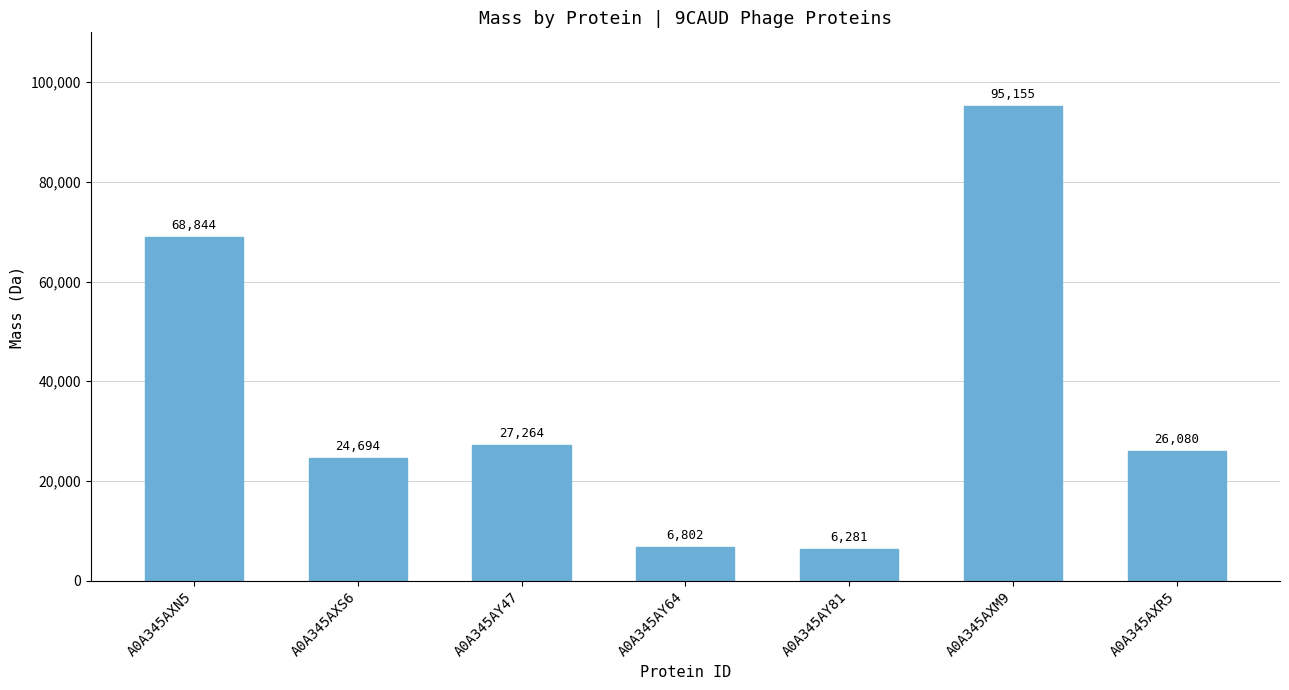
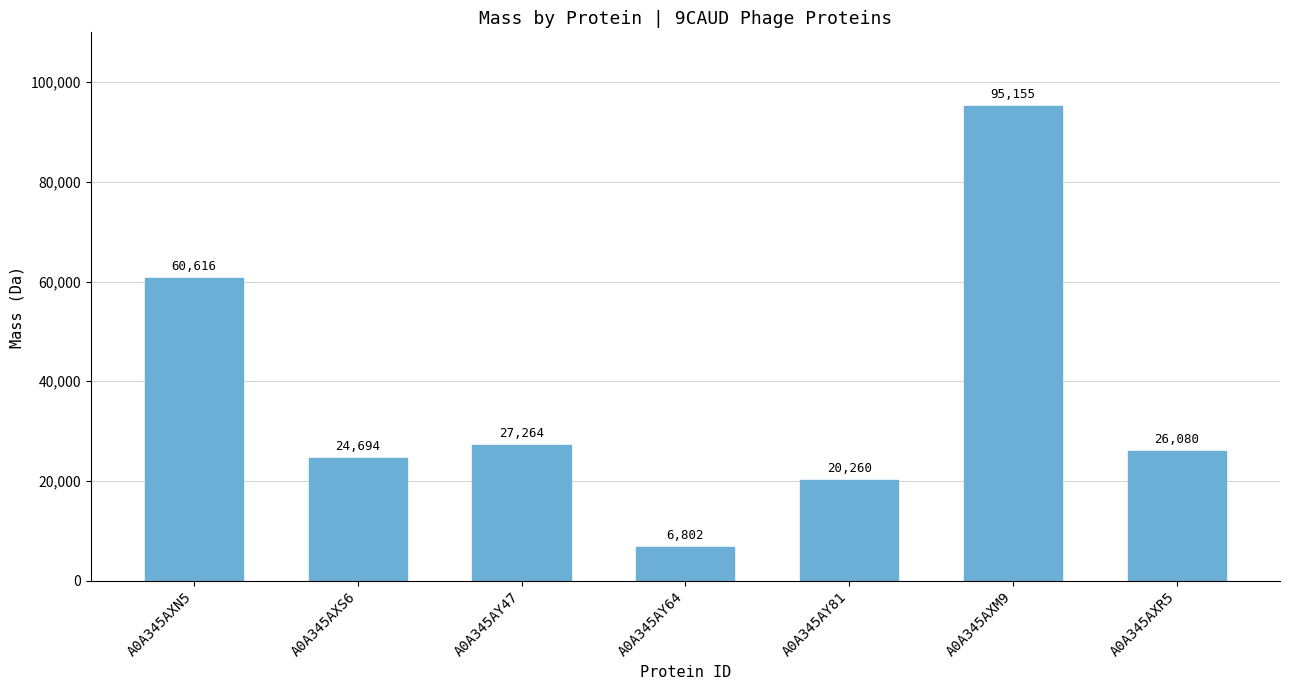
A0A345AXN5: 68,844 -> 60,616
A0A345AY81: 6,281 -> 20,260
